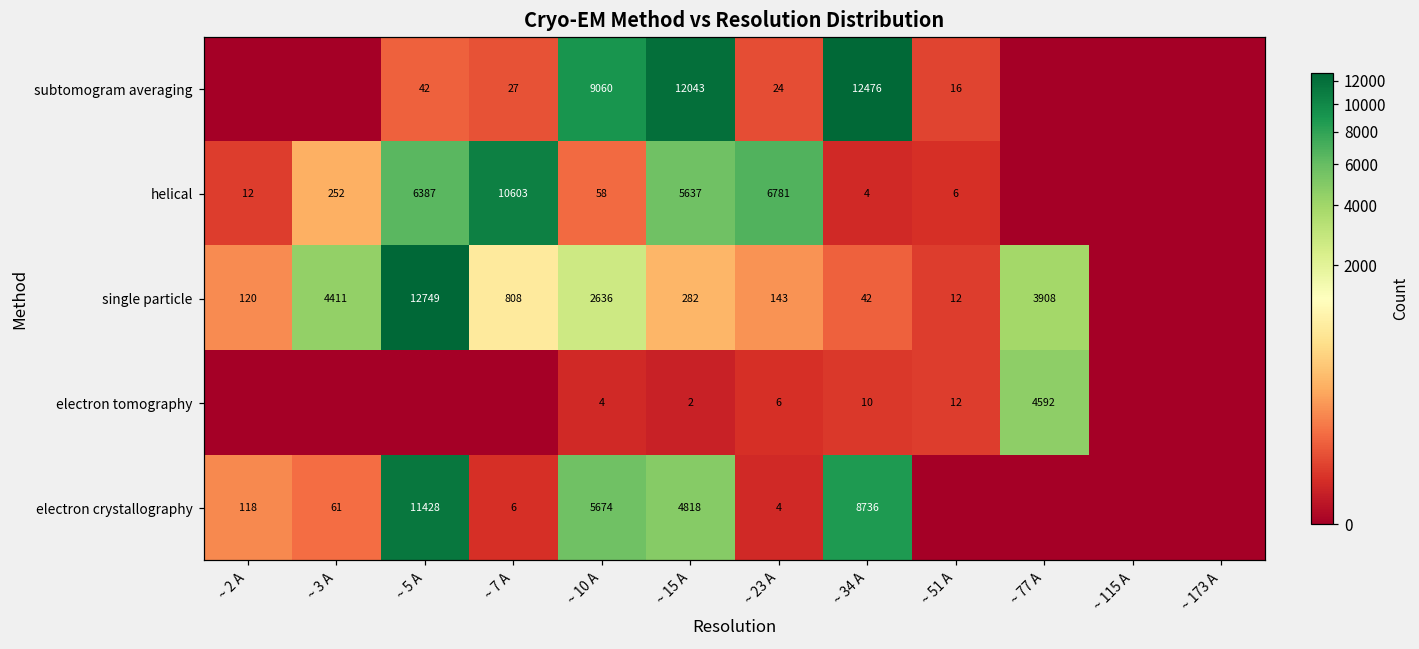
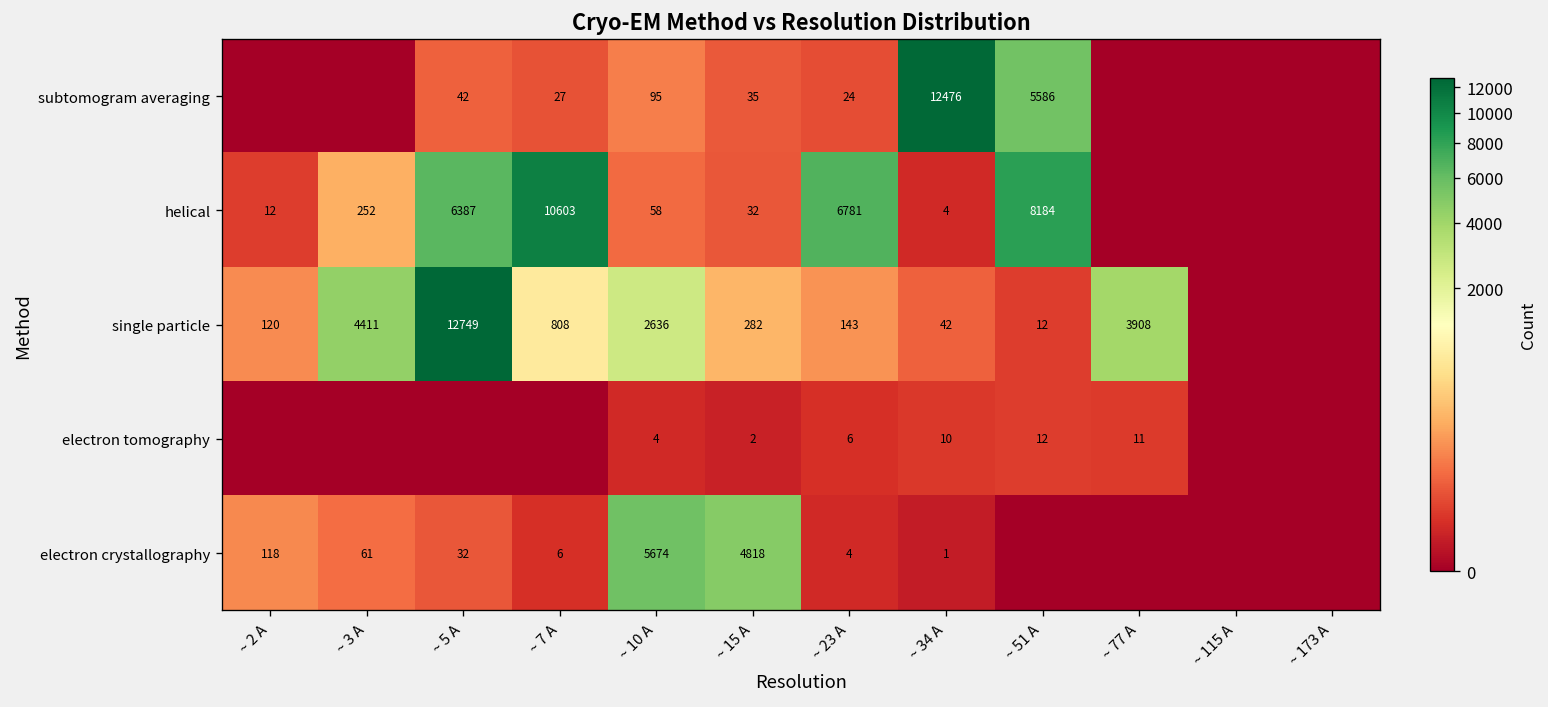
subtomogram averaging, ~ 10 A: 9060 -> 95
subtomogram averaging, ~ 15 A: 12043 -> 35
subtomogram averaging, ~ 51 A: 16 -> 5586
helical, ~ 15 A: 5637 -> 32
helical, ~ 51 A: 6 -> 8184
electron tomography, ~ 77 A: 4592 -> 11
electron crystallography, ~ 5 A: 11428 -> 32
electron crystallography, ~ 34 A: 8736 -> 1
